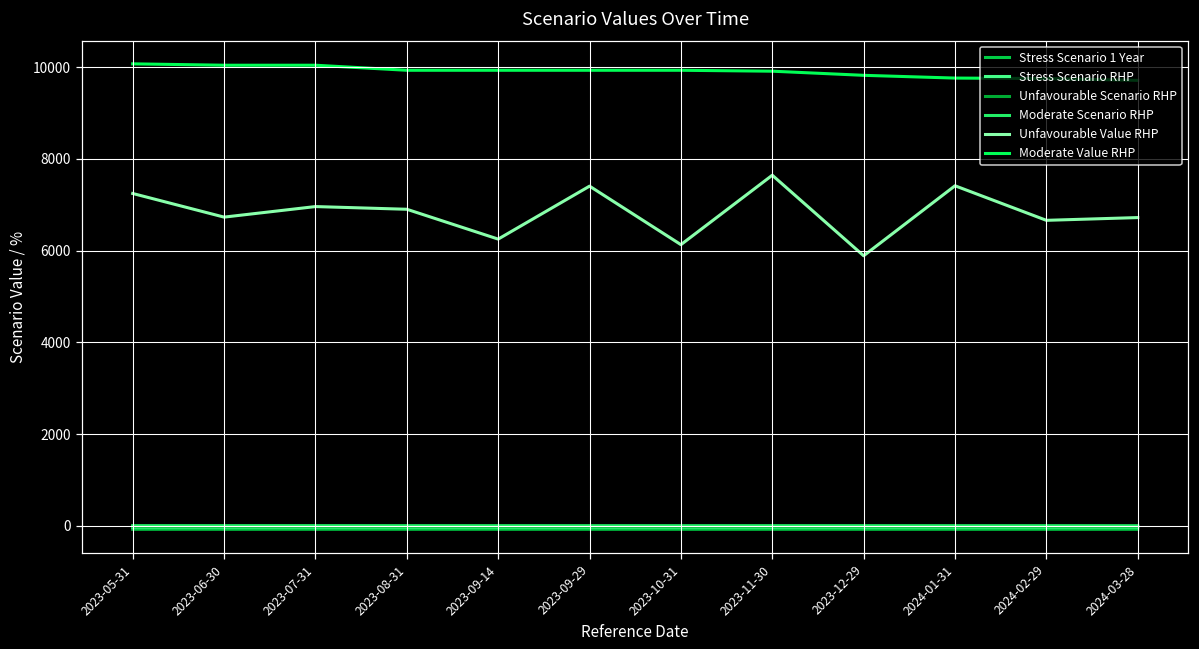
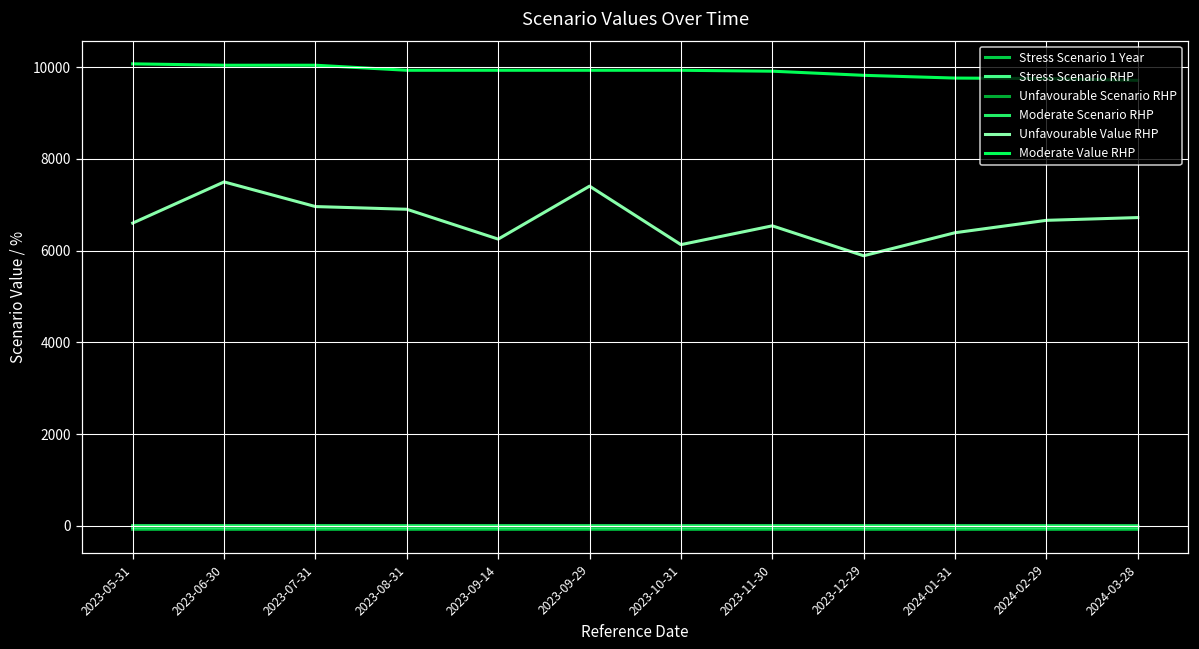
Unfavourable Value RHP, 2023-05-31: 7200 -> 6600
Unfavourable Value RHP, 2023-06-30: 6700 -> 7500
Unfavourable Value RHP, 2023-11-30: 7600 -> 6500
Unfavourable Value RHP, 2024-01-31: 7400 -> 6400
